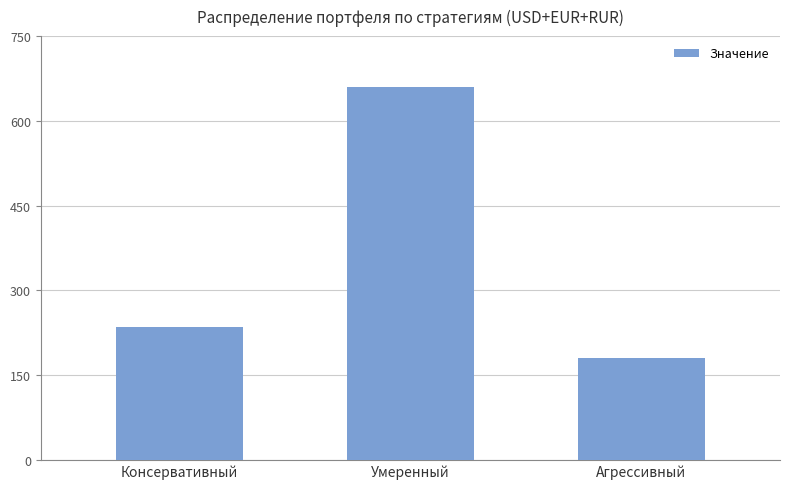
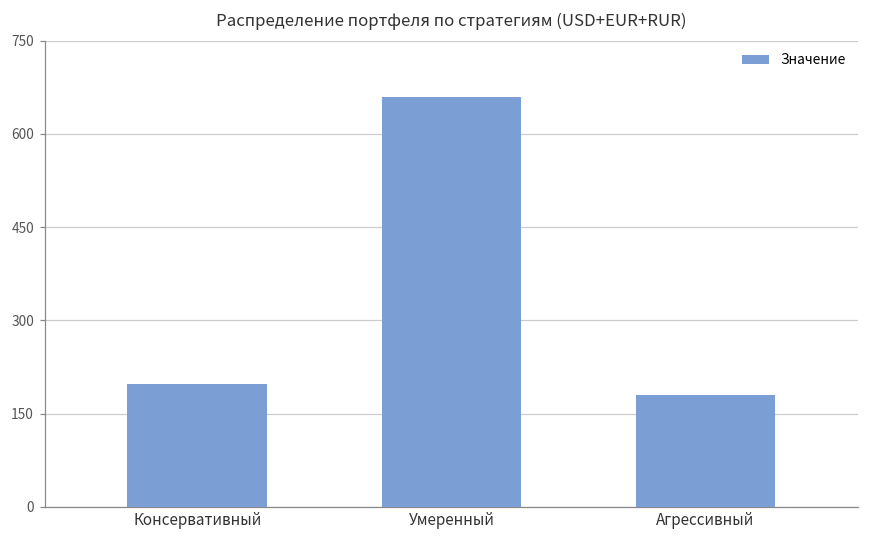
Консервативный: 230 -> 200
